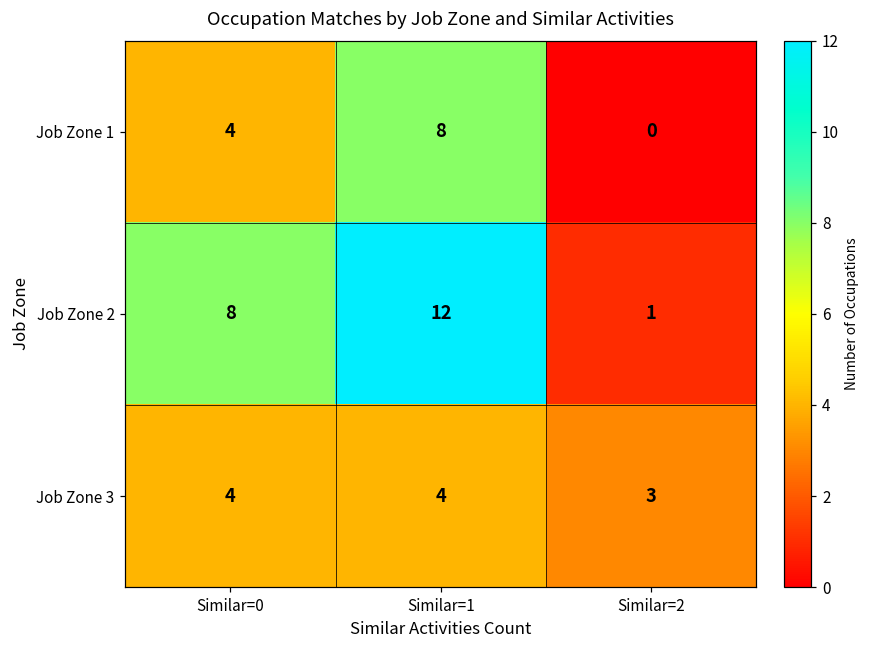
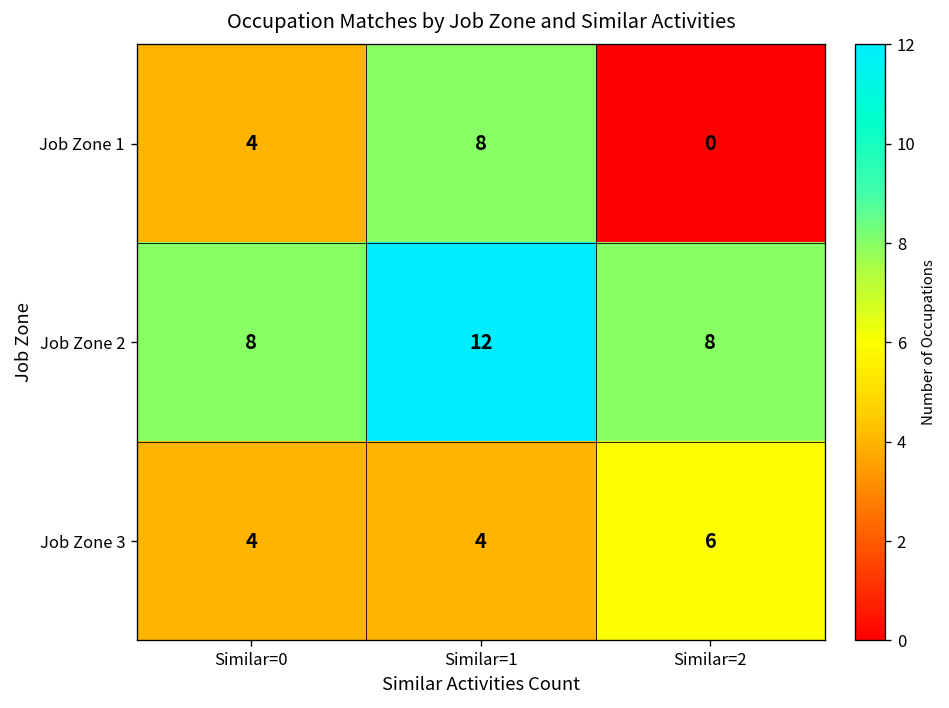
Job Zone 2, Similar=2: 1 -> 8
Job Zone 3, Similar=2: 3 -> 6
